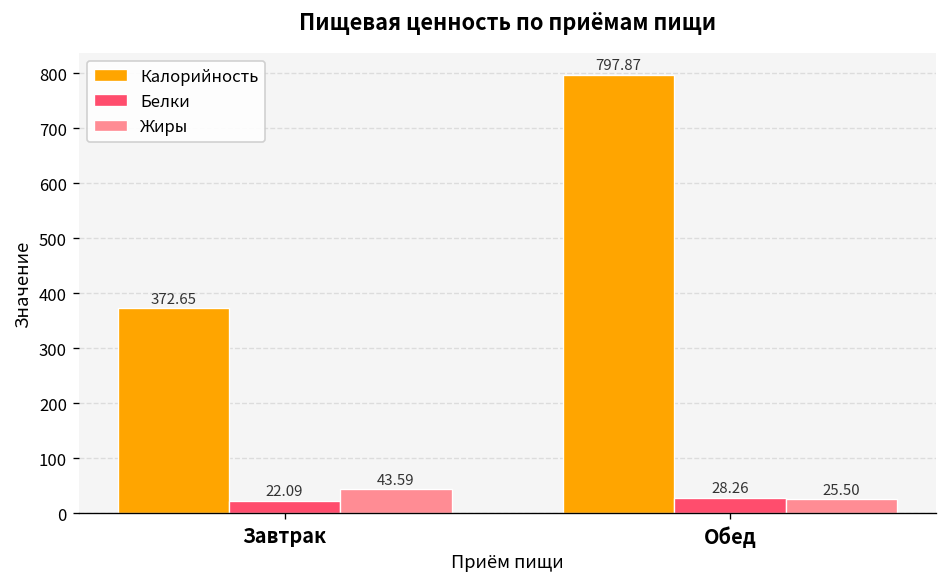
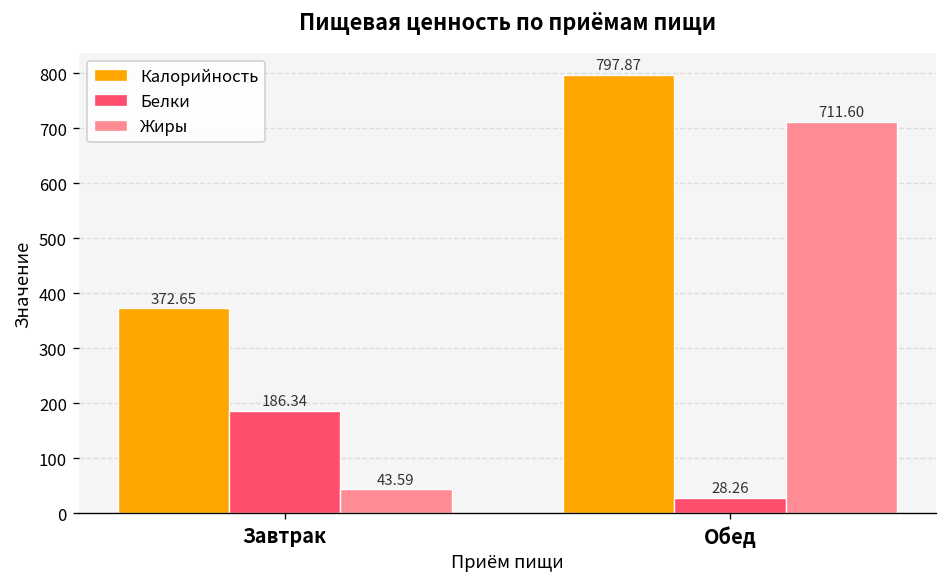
Белки, Завтрак: 22.09 -> 186.34
Жиры, Обед: 25.50 -> 711.60
